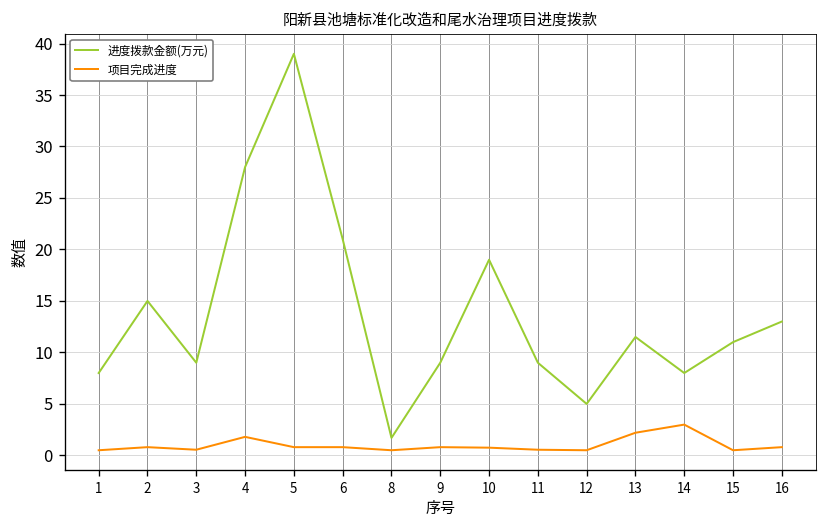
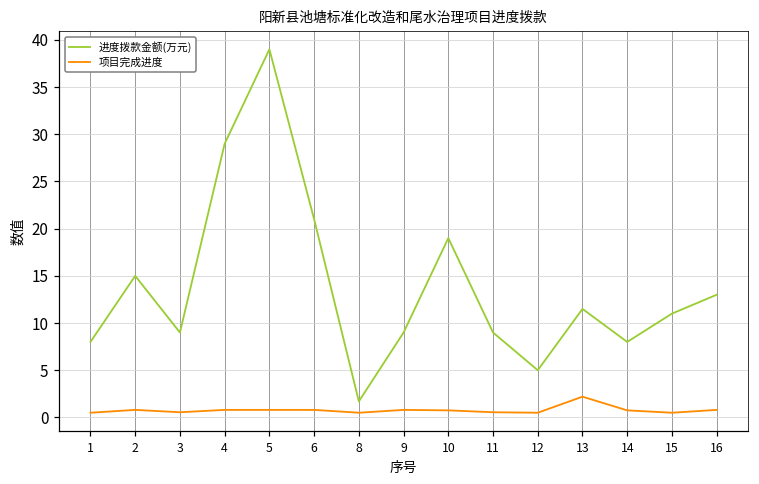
进度拨款金额(万元), 4: 28 -> 29
项目完成进度, 4: 2 -> 1
项目完成进度, 14: 3 -> 1
